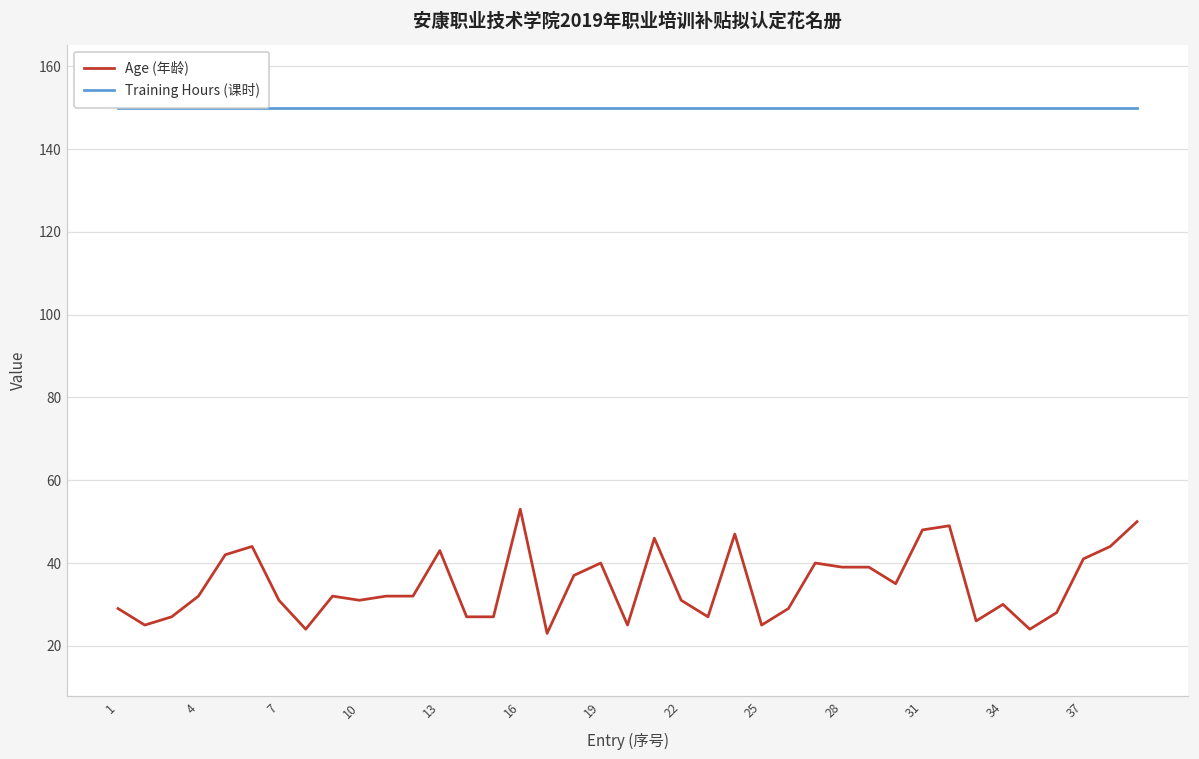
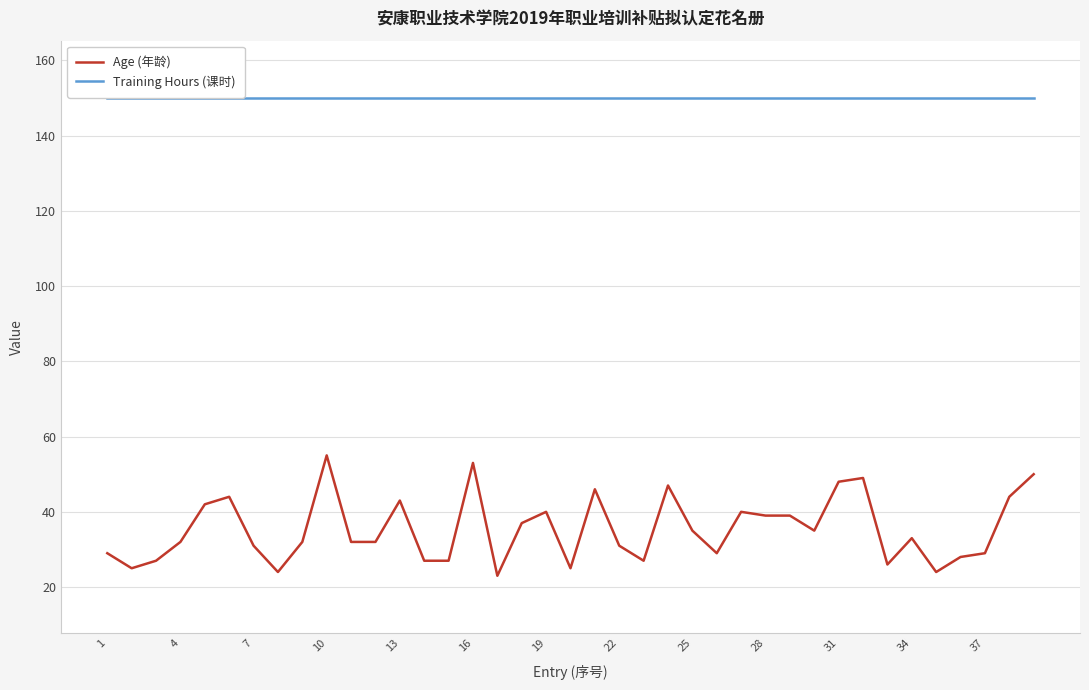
Age (年龄), 10: 31 -> 55
Age (年龄), 25: 25 -> 35
Age (年龄), 34: 30 -> 33
Age (年龄), 37: 41 -> 29
